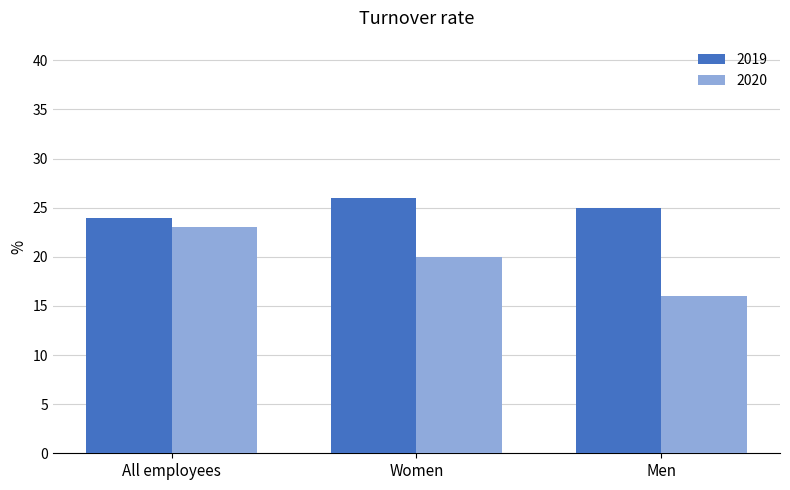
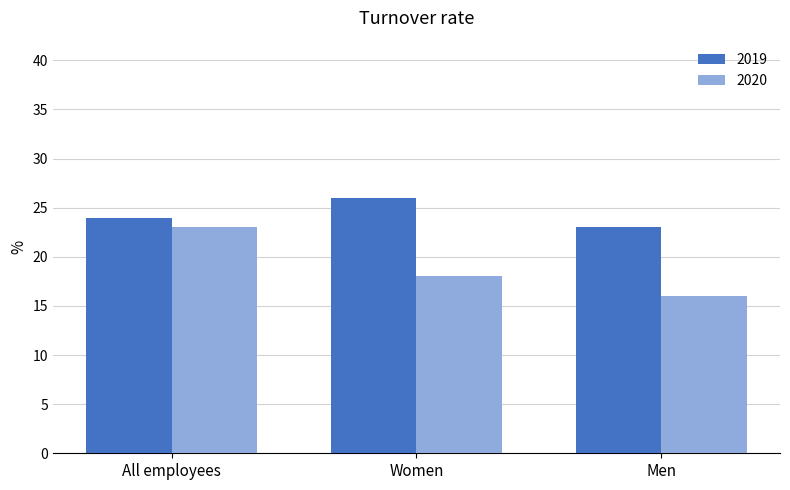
2020, Women: 20 -> 18
2019, Men: 25 -> 23
